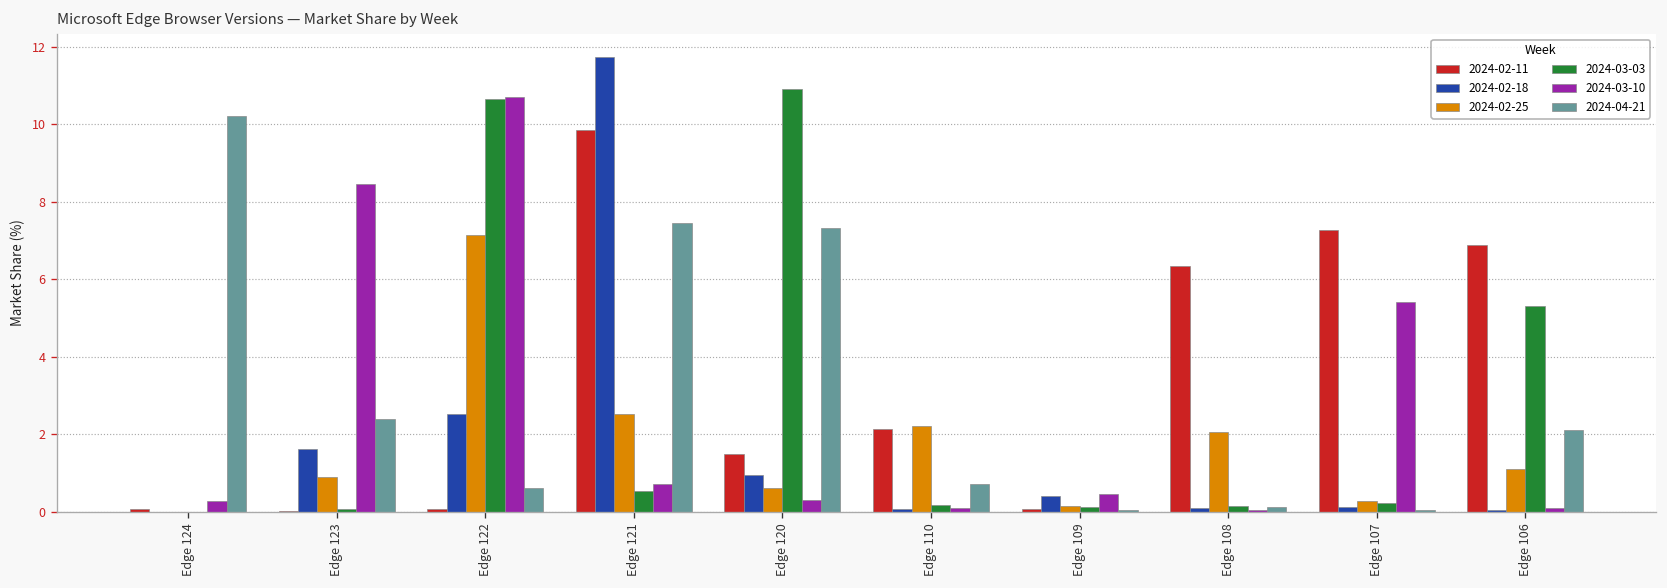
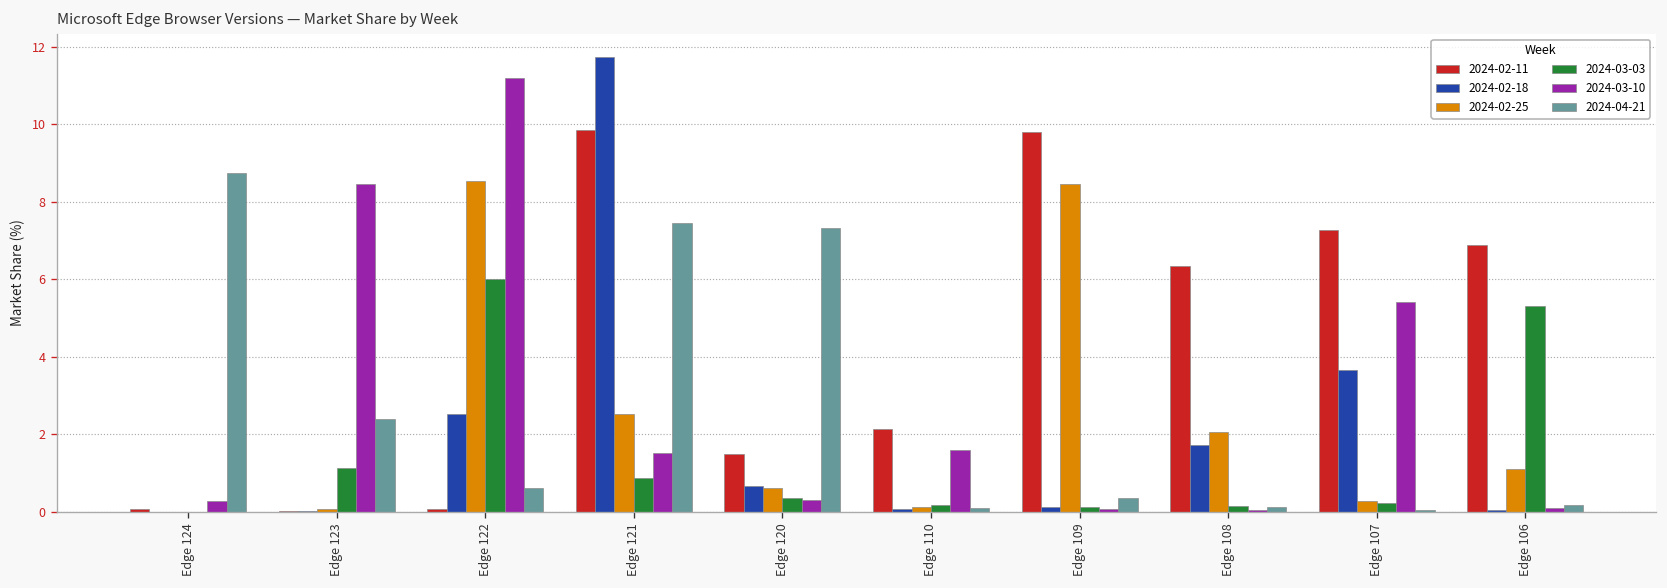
2024-04-21, Edge 124: 10.2 -> 8.7
2024-02-18, Edge 123: 1.6 -> 0.0
2024-02-25, Edge 123: 0.9 -> 0.1
2024-03-03, Edge 123: 0.1 -> 1.1
2024-02-25, Edge 122: 7.1 -> 8.5
2024-03-03, Edge 122: 10.7 -> 6.0
2024-03-10, Edge 122: 10.7 -> 11.2
2024-03-03, Edge 121: 0.5 -> 0.9
2024-03-10, Edge 121: 0.7 -> 1.5
2024-02-18, Edge 120: 1.0 -> 0.7
2024-03-03, Edge 120: 10.9 -> 0.4
2024-02-25, Edge 110: 2.2 -> 0.1
2024-03-10, Edge 110: 0.1 -> 1.6
2024-04-21, Edge 110: 0.7 -> 0.1
2024-02-11, Edge 109: 0.1 -> 9.8
2024-02-18, Edge 109: 0.4 -> 0.1
2024-02-25, Edge 109: 0.1 -> 8.5
2024-03-10, Edge 109: 0.5 -> 0.1
2024-04-21, Edge 109: 0.1 -> 0.4
2024-02-18, Edge 108: 0.1 -> 1.7
2024-02-18, Edge 107: 0.1 -> 3.7
2024-04-21, Edge 106: 2.1 -> 0.2
